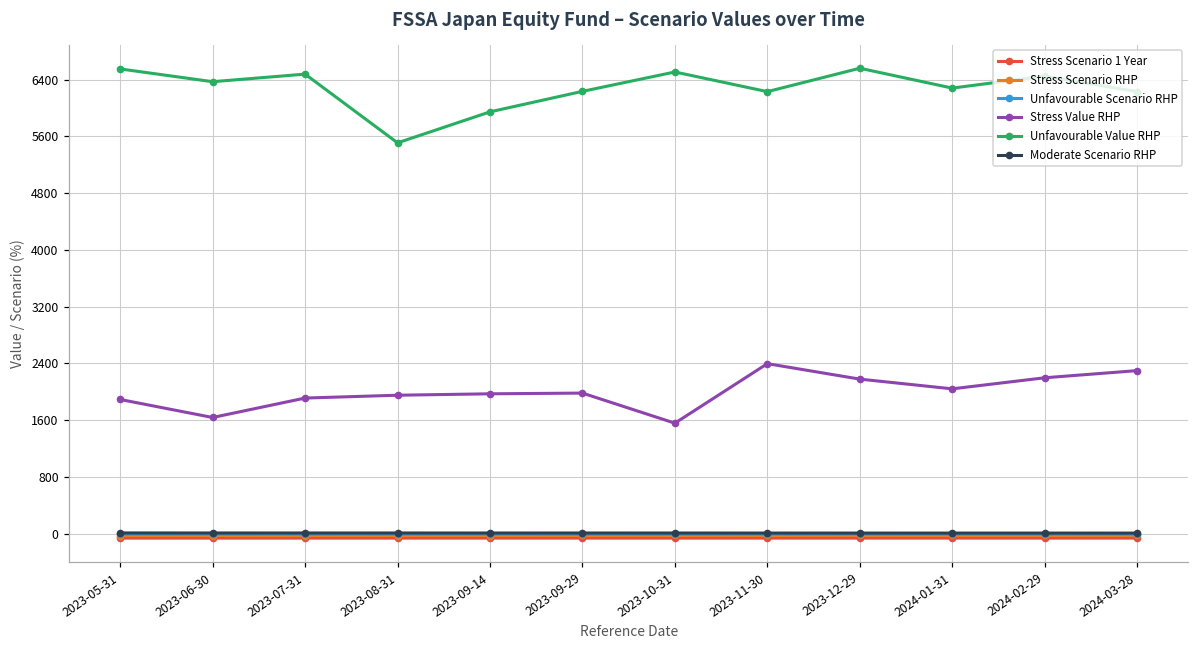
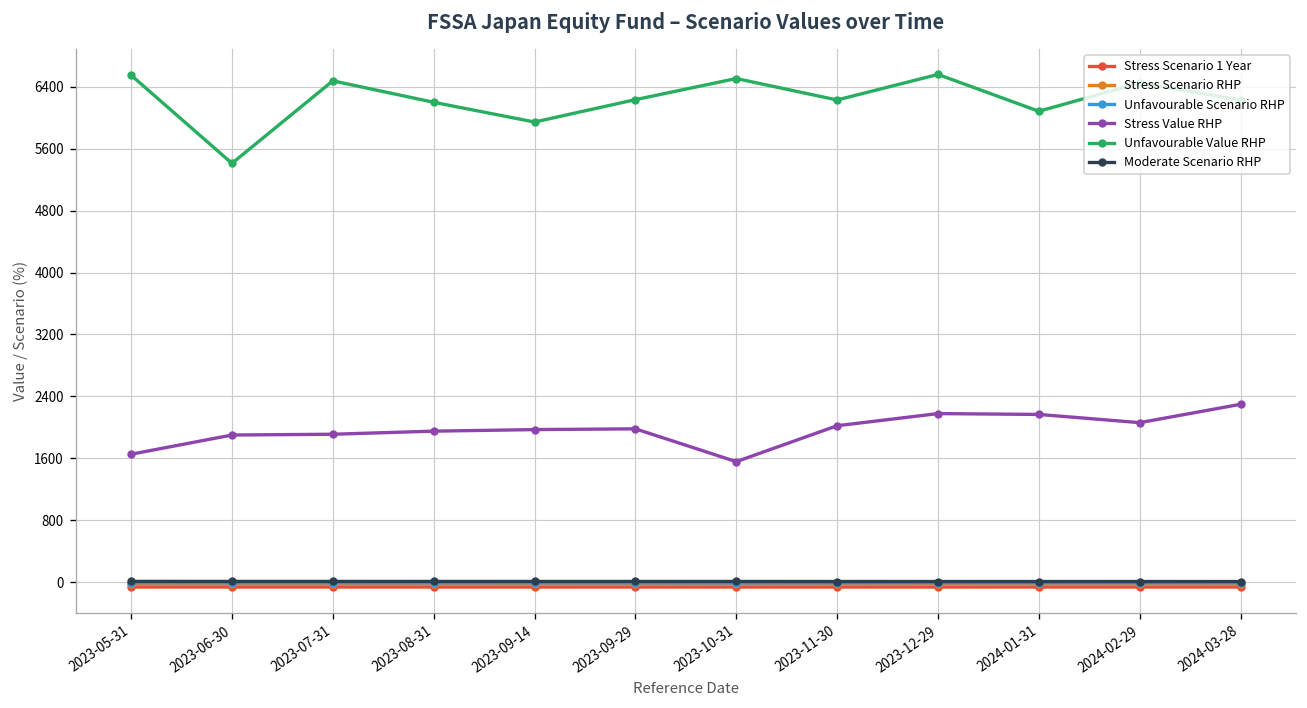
Stress Value RHP, 2023-05-31: 1900 -> 1700
Stress Value RHP, 2023-06-30: 1600 -> 1900
Unfavourable Value RHP, 2023-06-30: 6400 -> 5400
Unfavourable Value RHP, 2023-08-31: 5500 -> 6200
Stress Value RHP, 2023-11-30: 2400 -> 2000
Stress Value RHP, 2024-01-31: 2000 -> 2200
Unfavourable Value RHP, 2024-01-31: 6300 -> 6100
Stress Value RHP, 2024-02-29: 2200 -> 2100
